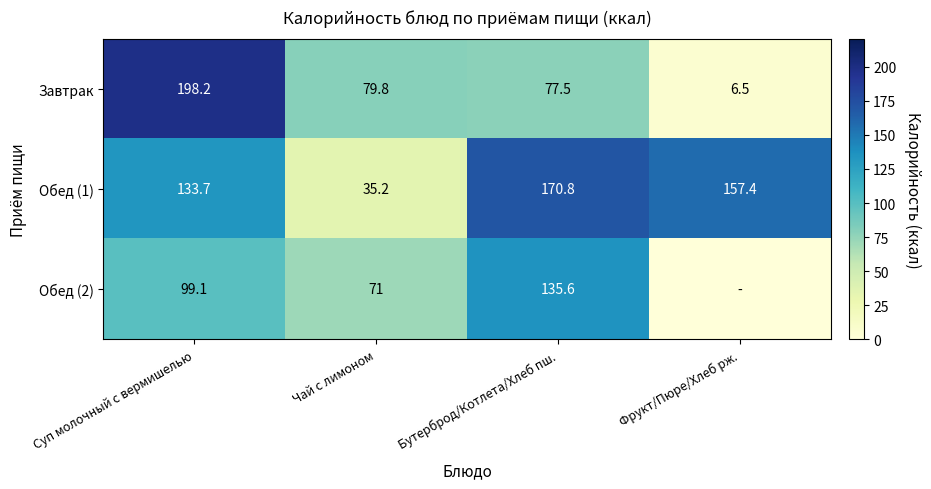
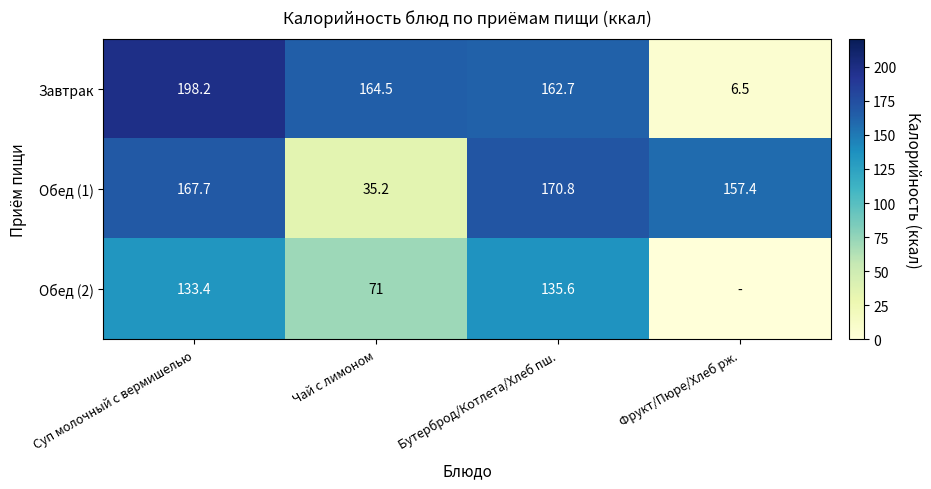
Завтрак, Чай с лимоном: 79.8 -> 164.5
Завтрак, Бутерброд/Котлета/Хлеб пш.: 77.5 -> 162.7
Обед (1), Суп молочный с вермишелью: 133.7 -> 167.7
Обед (2), Суп молочный с вермишелью: 99.1 -> 133.4
